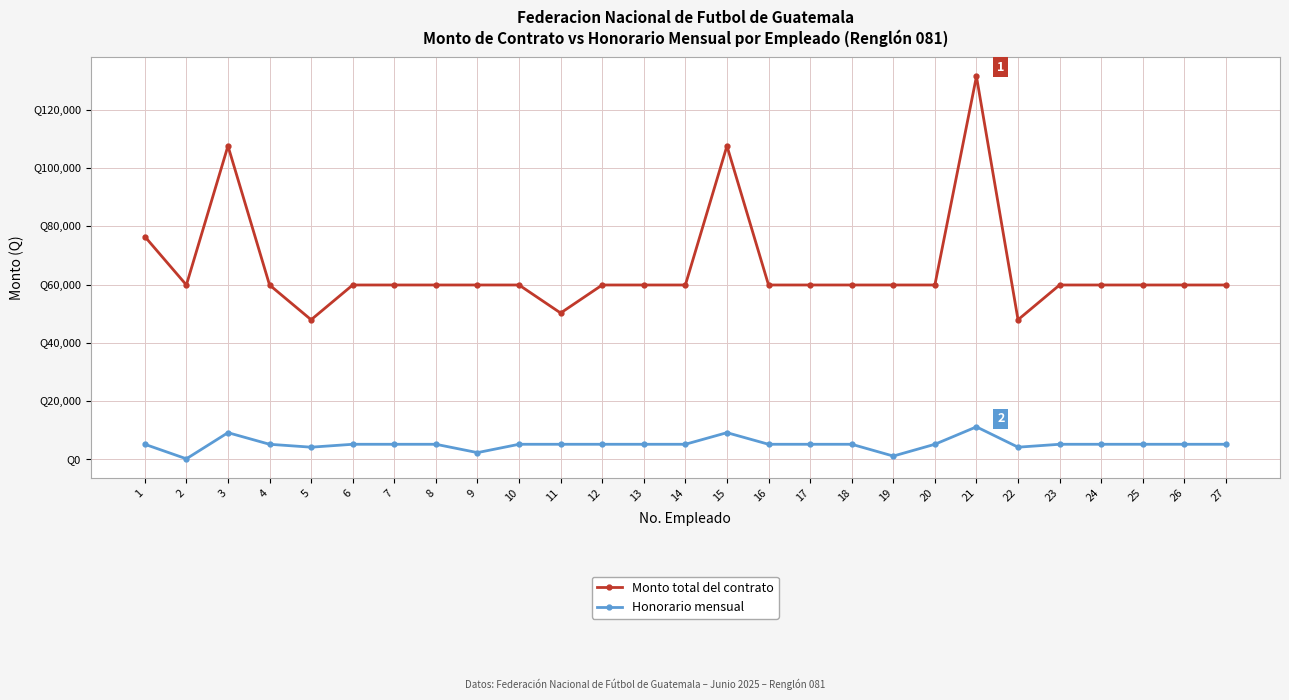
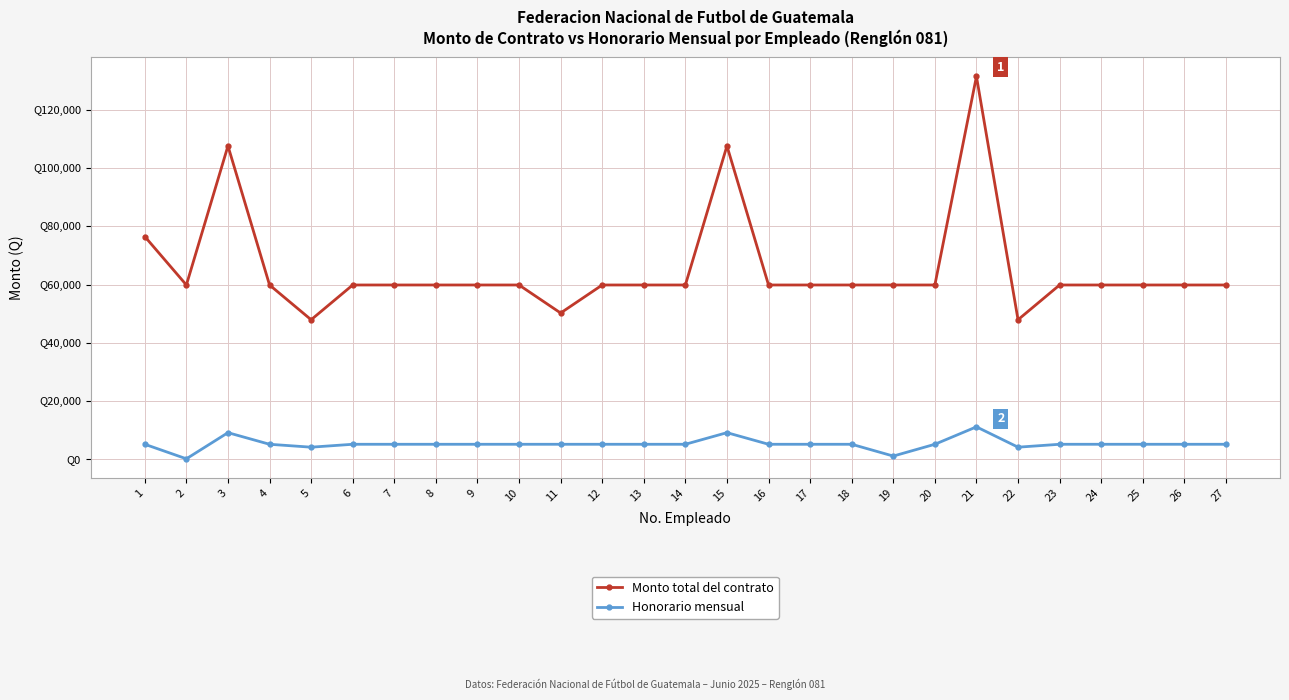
Honorario mensual, 9: Q2,000 -> Q5,000
